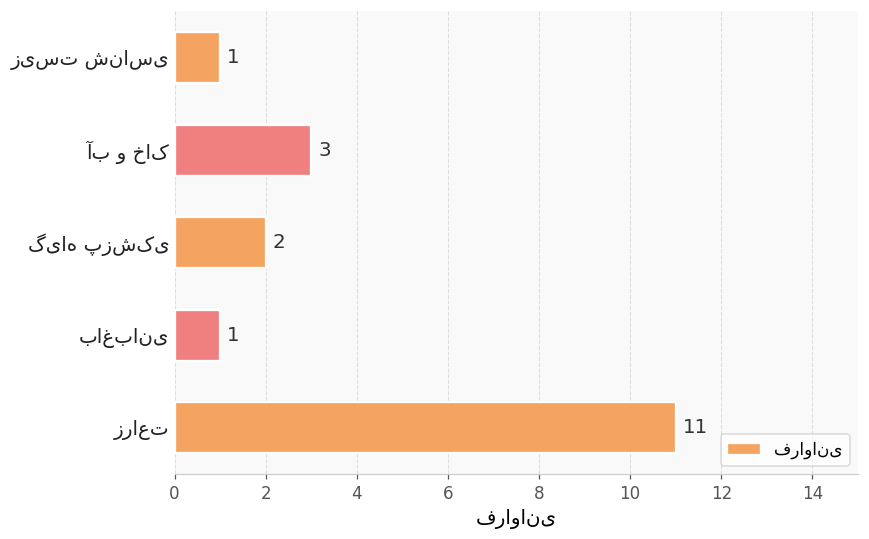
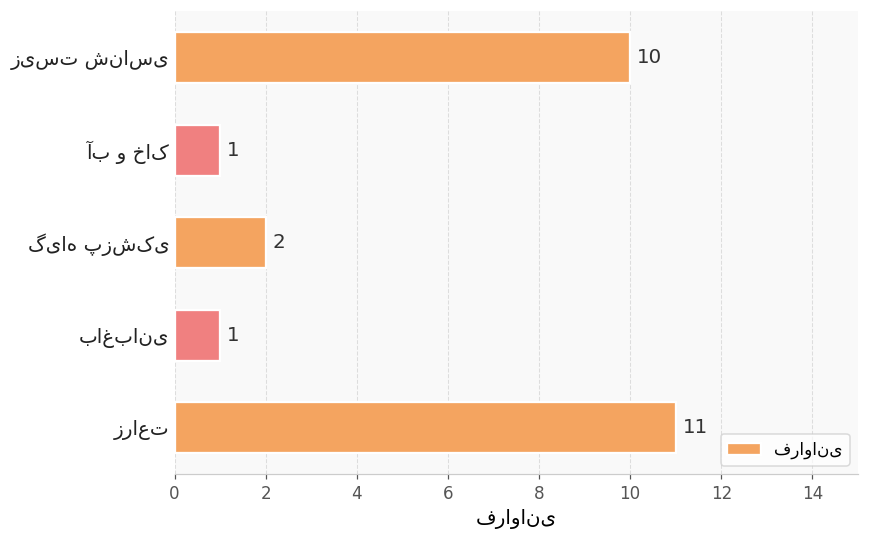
زیست شناسی: 1 -> 10
آب و خاک: 3 -> 1
